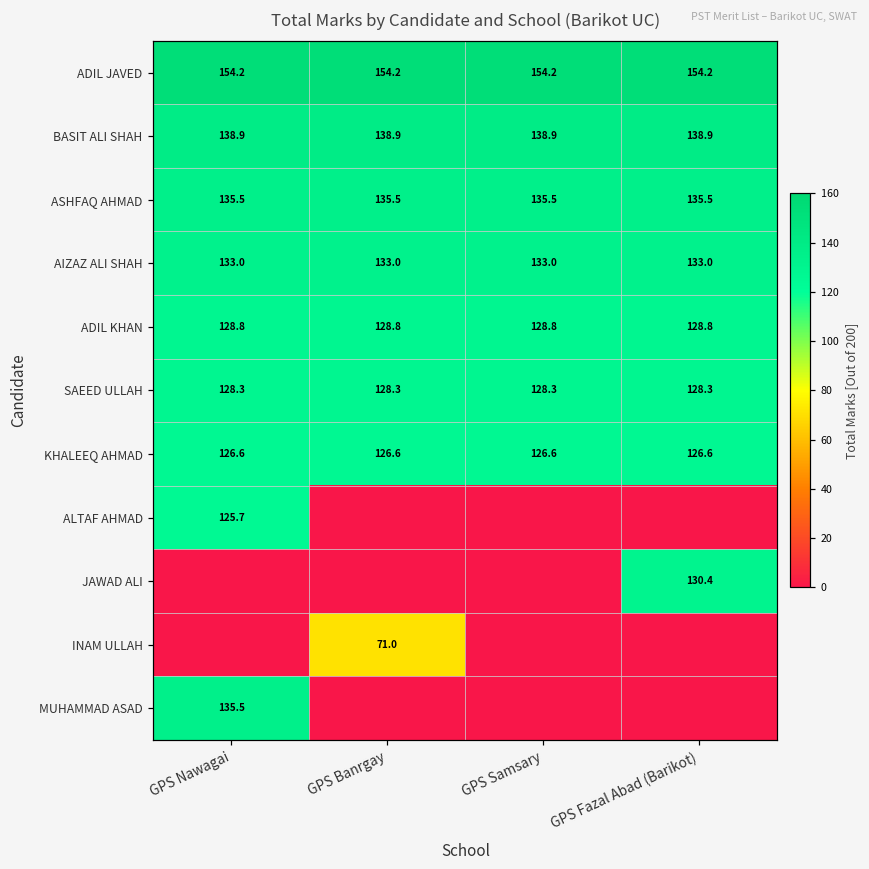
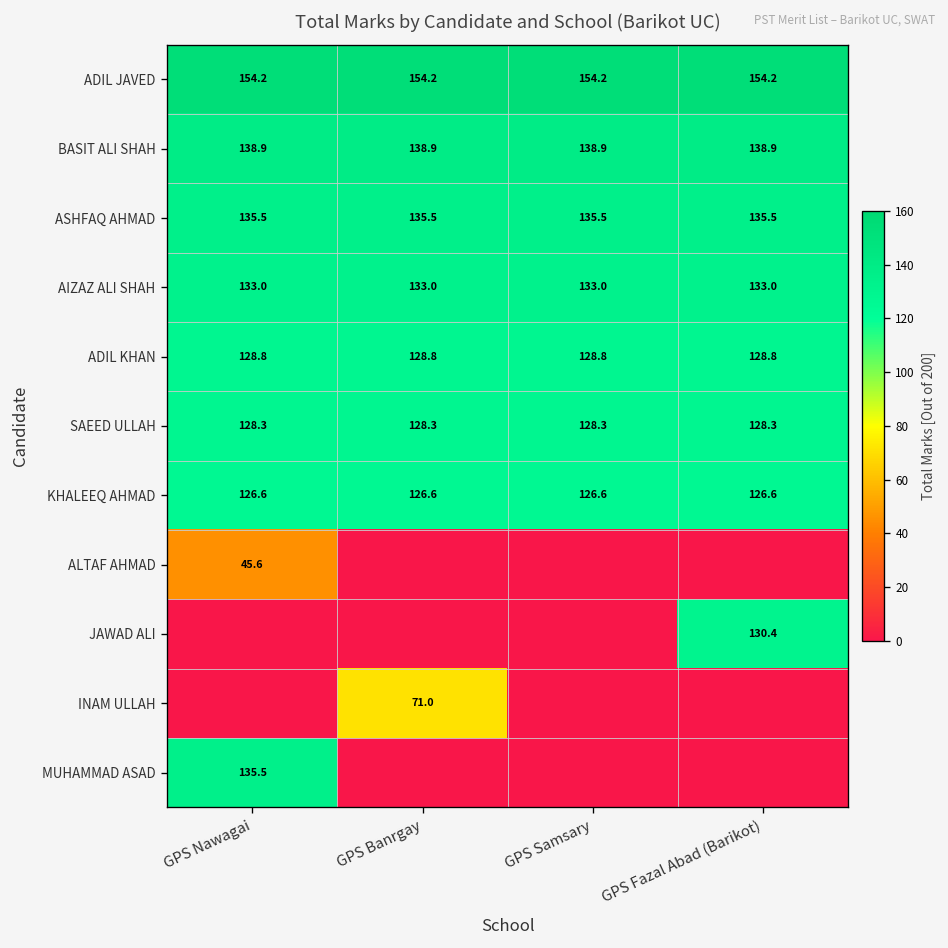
ALTAF AHMAD, GPS Nawagai: 125.7 -> 45.6
